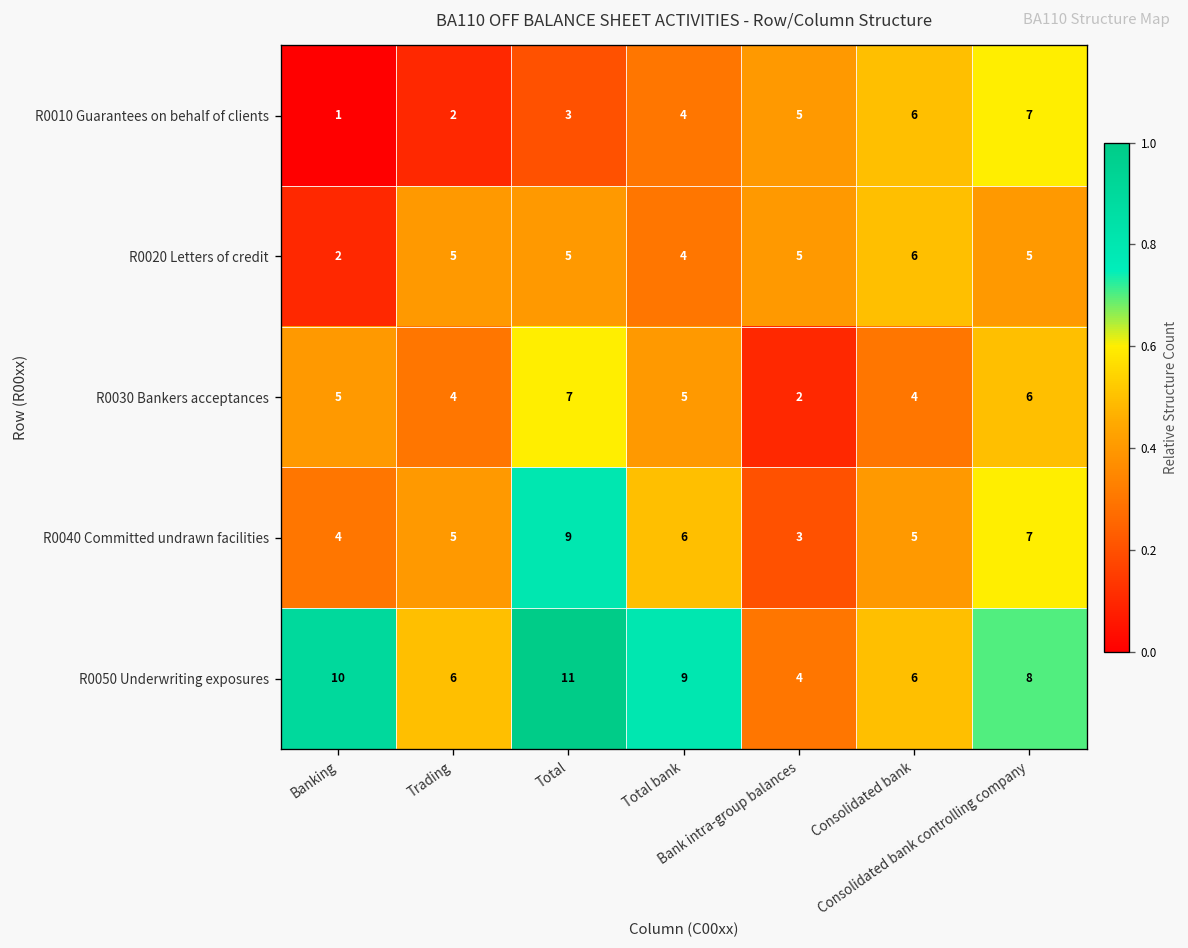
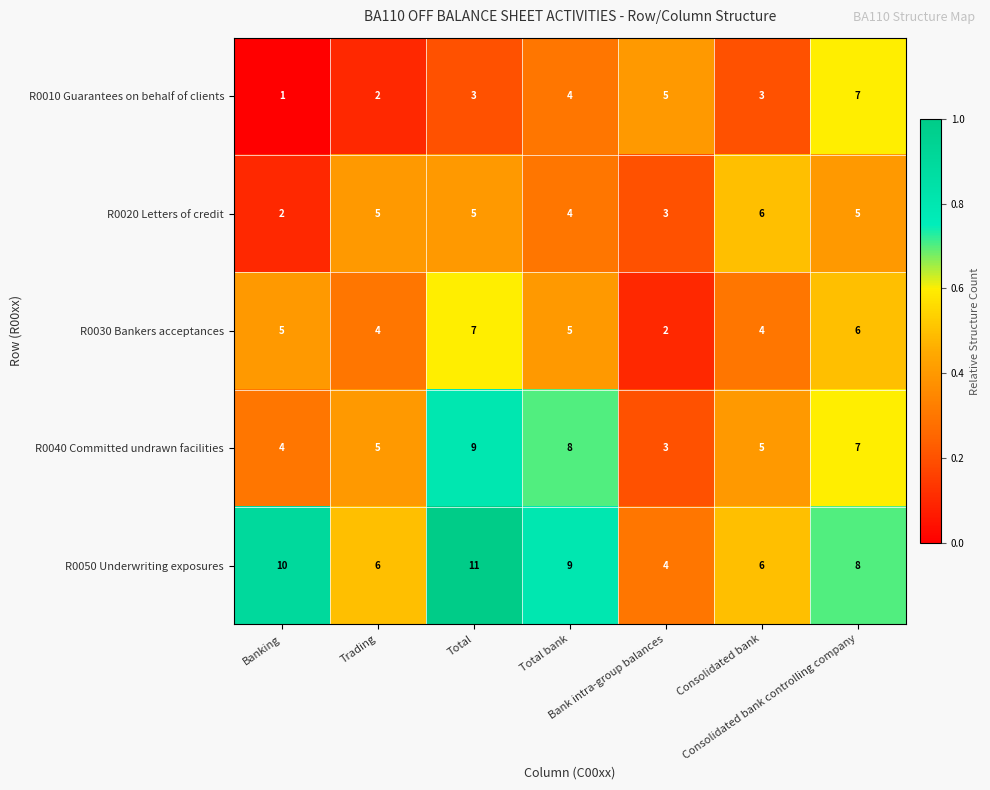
R0010 Guarantees on behalf of clients, Consolidated bank: 6 -> 3
R0020 Letters of credit, Bank intra-group balances: 5 -> 3
R0040 Committed undrawn facilities, Total bank: 6 -> 8
